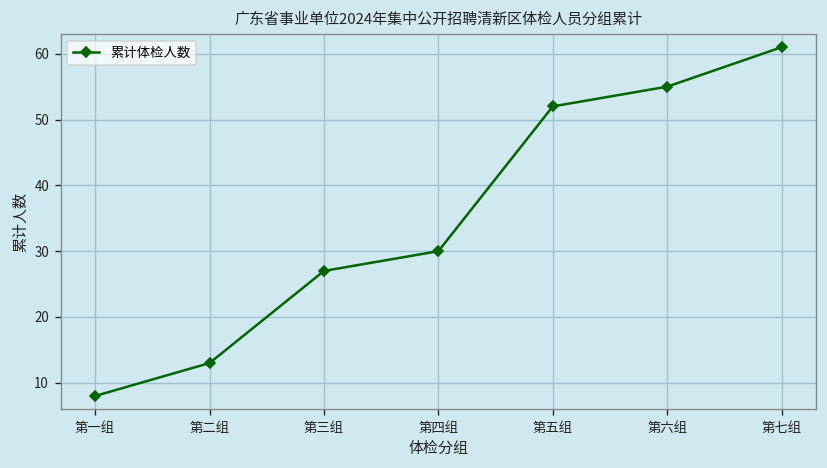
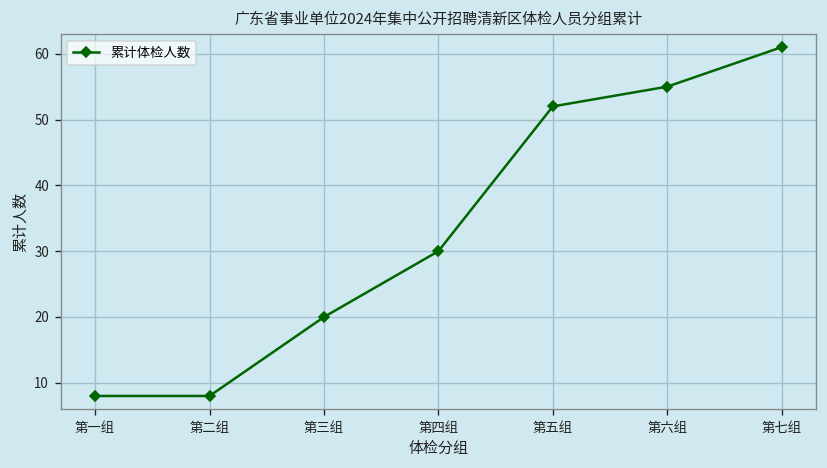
第二组: 13 -> 8
第三组: 27 -> 20
